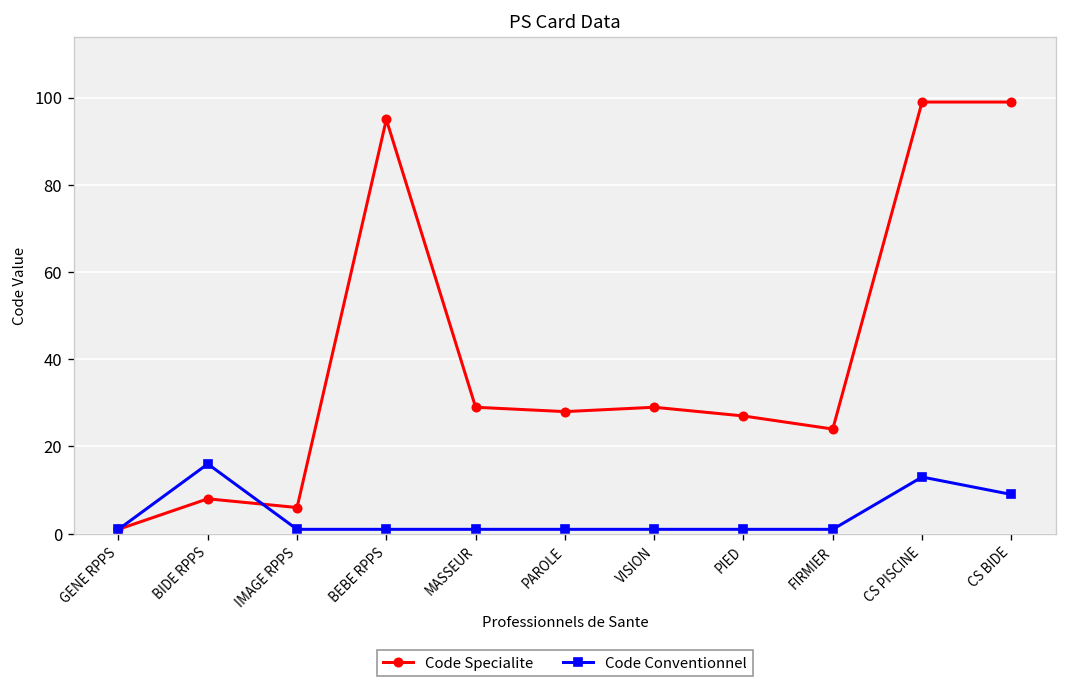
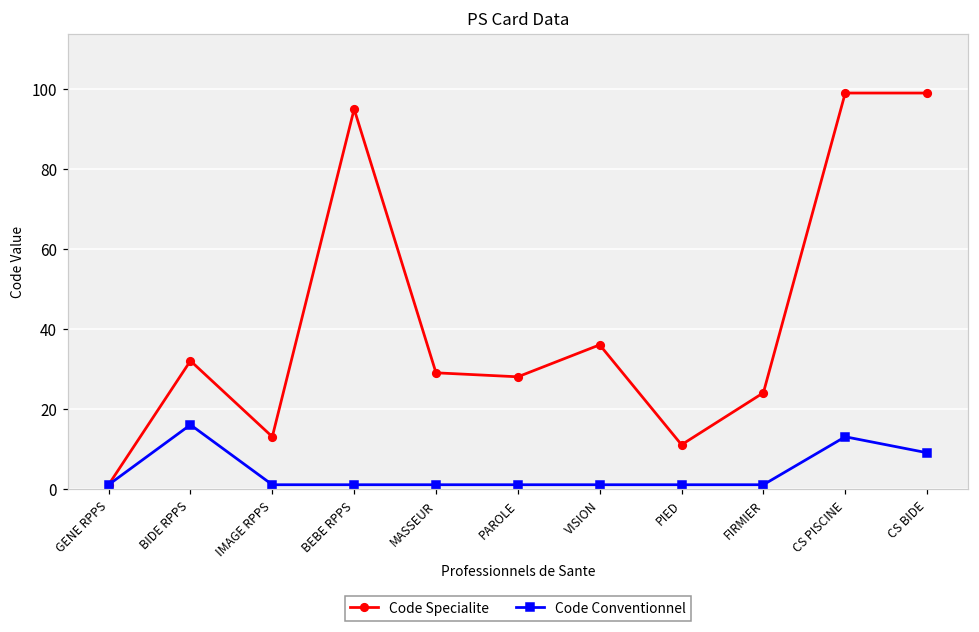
Code Specialite, BIDE RPPS: 8 -> 32
Code Specialite, IMAGE RPPS: 6 -> 13
Code Specialite, VISION: 29 -> 36
Code Specialite, PIED: 27 -> 11
